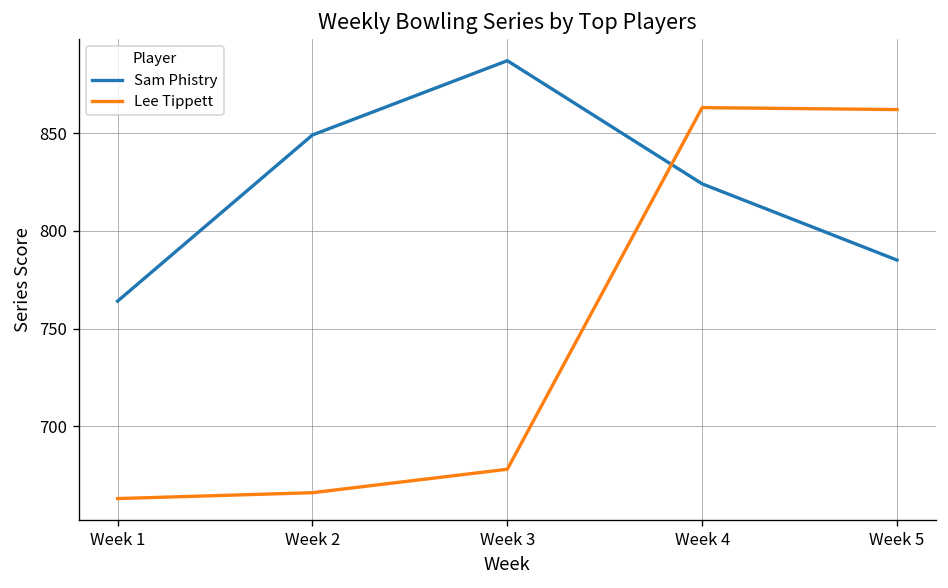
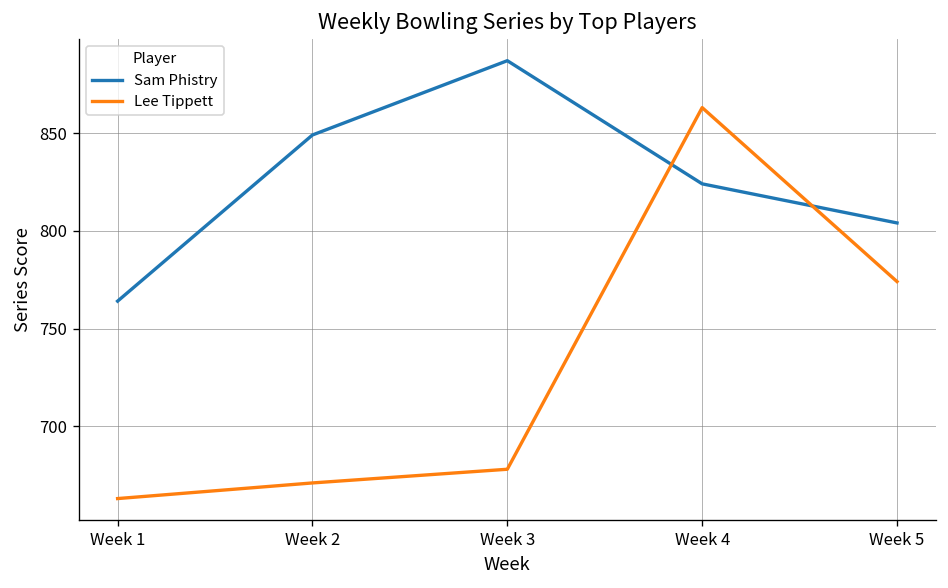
Lee Tippett, Week 2: 666 -> 671
Sam Phistry, Week 5: 785 -> 804
Lee Tippett, Week 5: 862 -> 774
